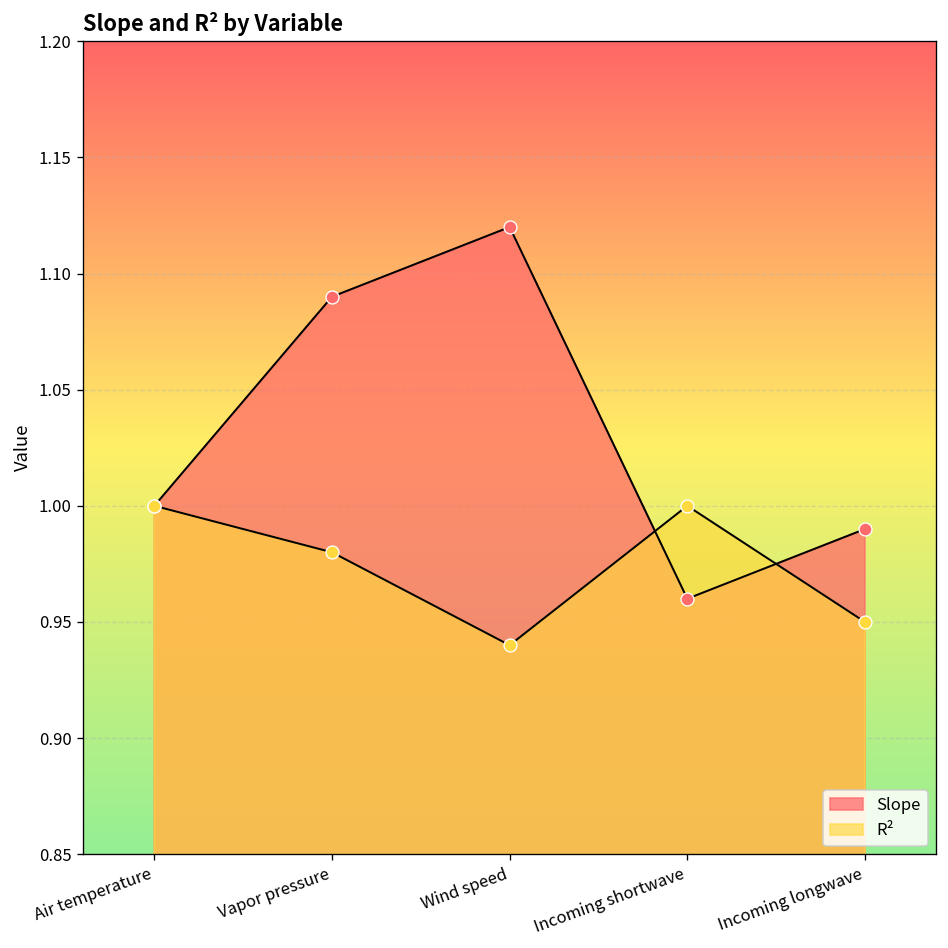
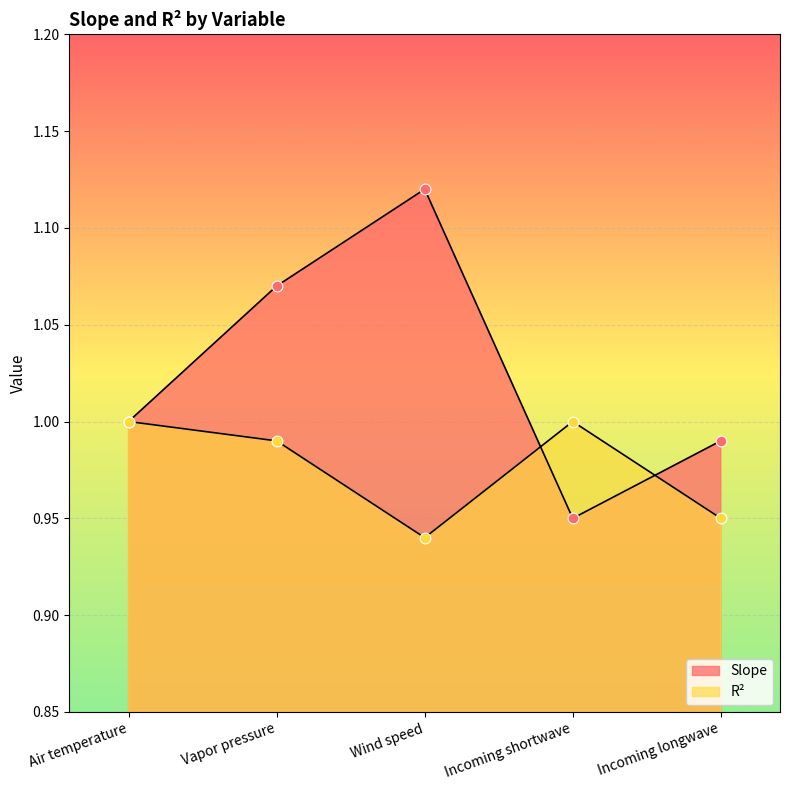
Slope, Vapor pressure: 1.09 -> 1.07
R², Vapor pressure: 0.98 -> 0.99
Slope, Incoming shortwave: 0.96 -> 0.95
